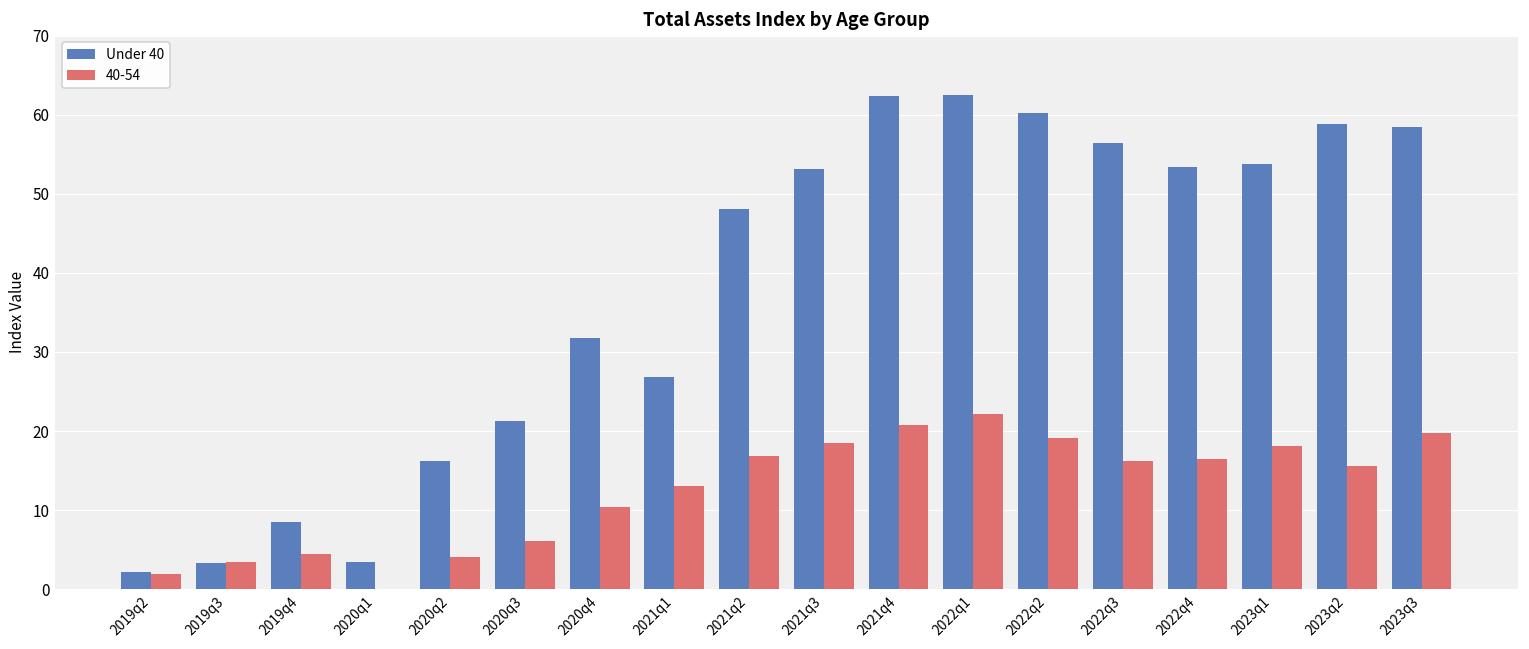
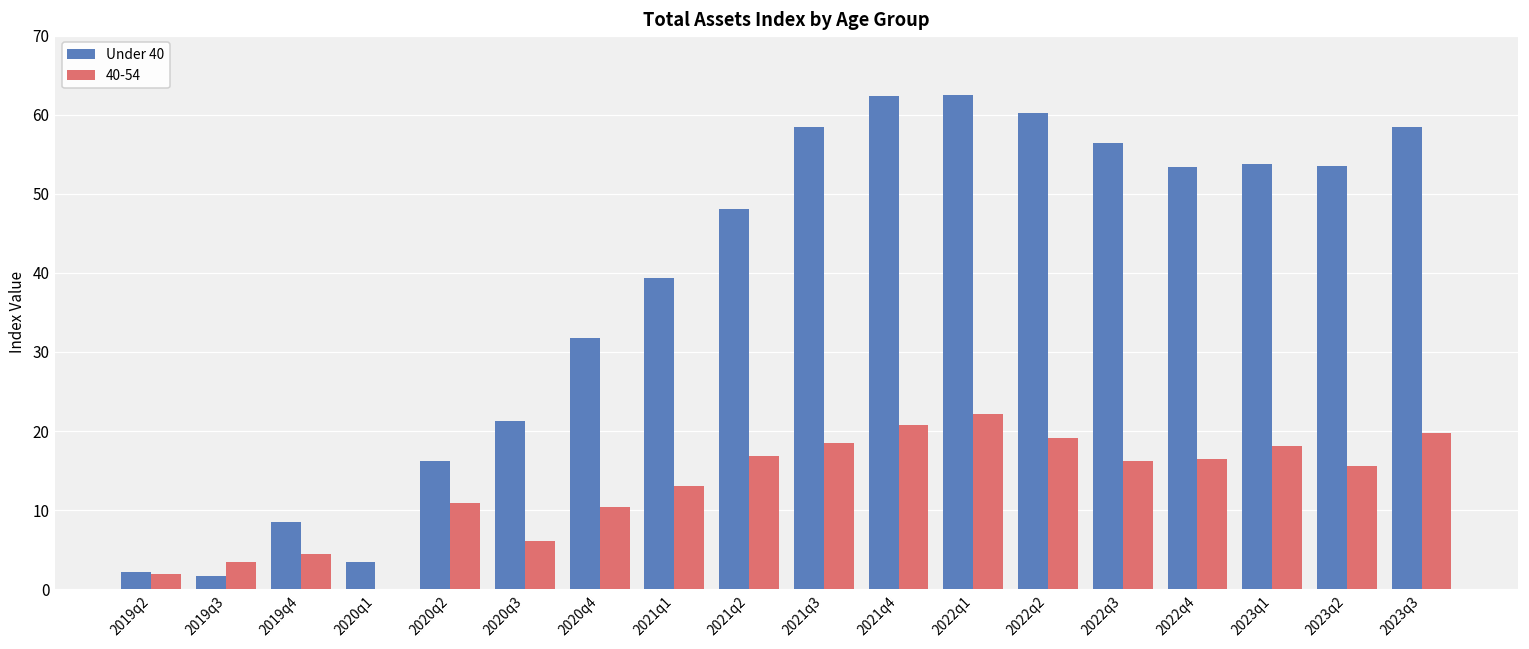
Under 40, 2019q3: 3 -> 2
40-54, 2020q2: 4 -> 11
Under 40, 2021q1: 27 -> 39
Under 40, 2021q3: 53 -> 58
Under 40, 2023q2: 59 -> 53
